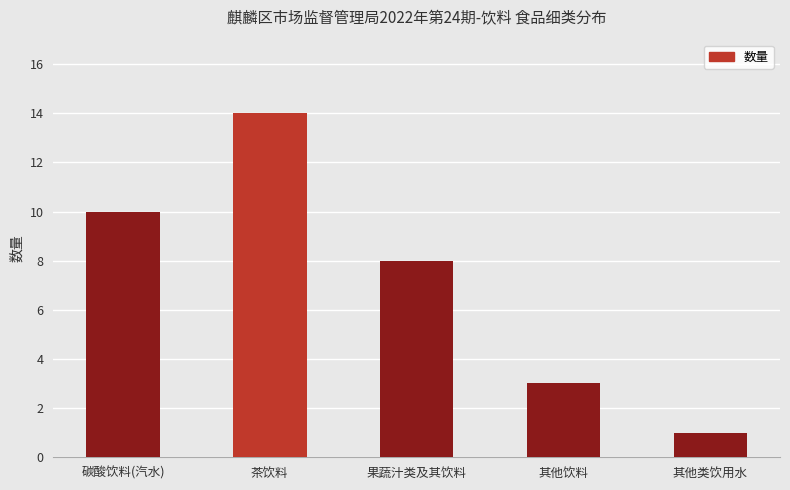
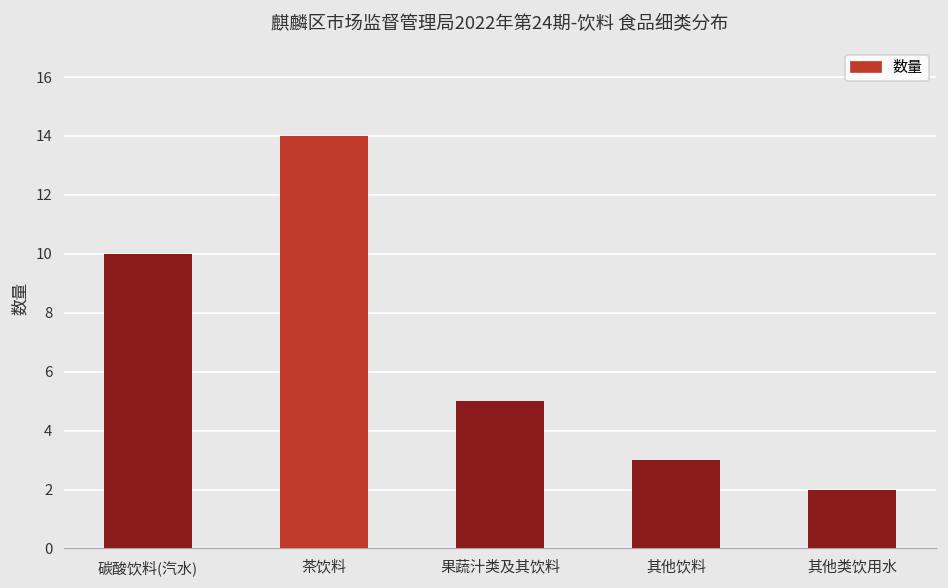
果蔬汁类及其饮料: 8 -> 5
其他类饮用水: 1 -> 2
